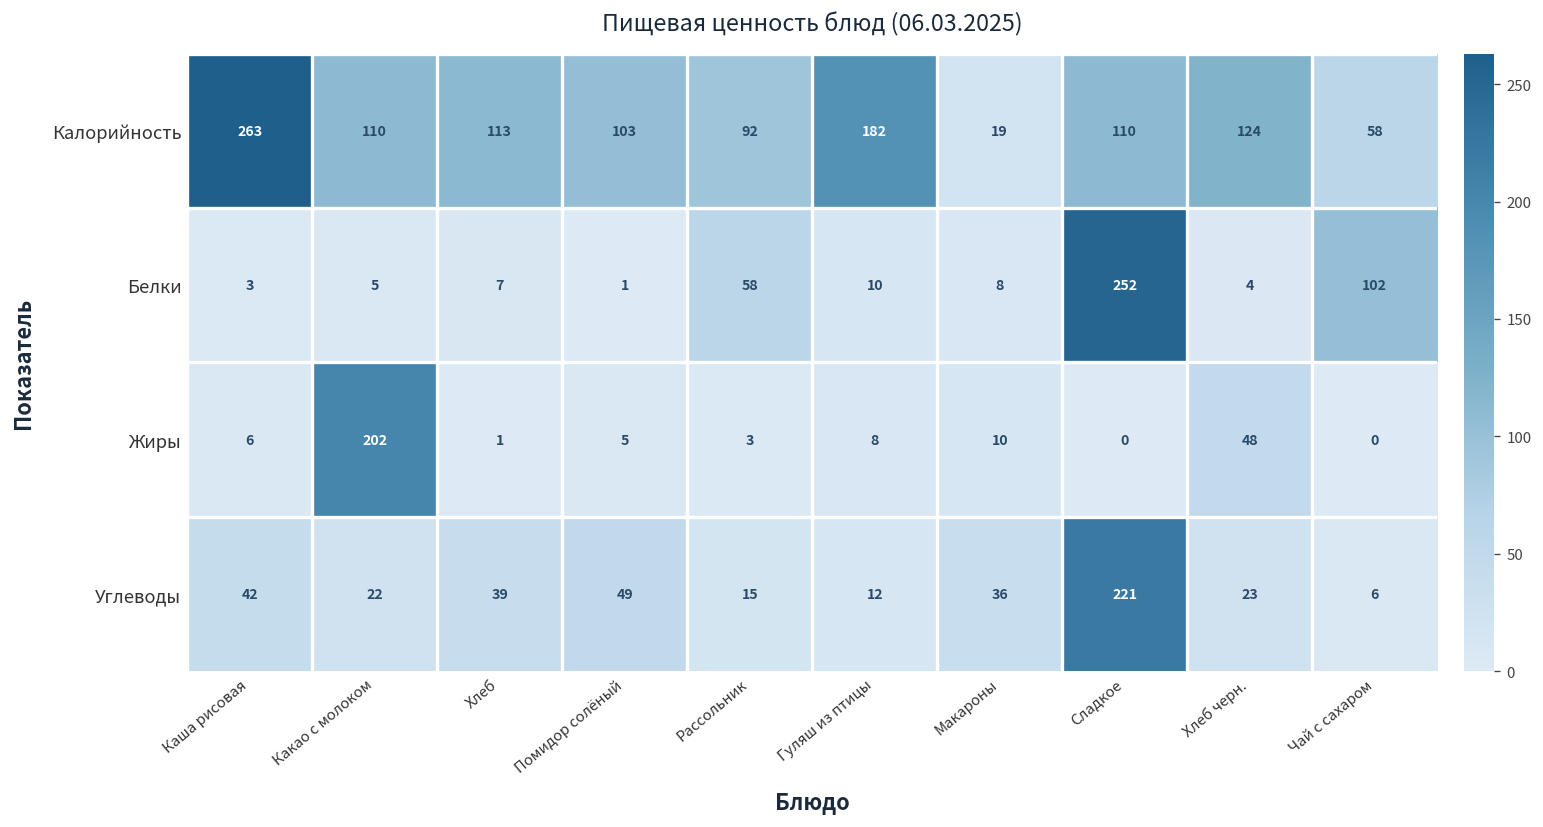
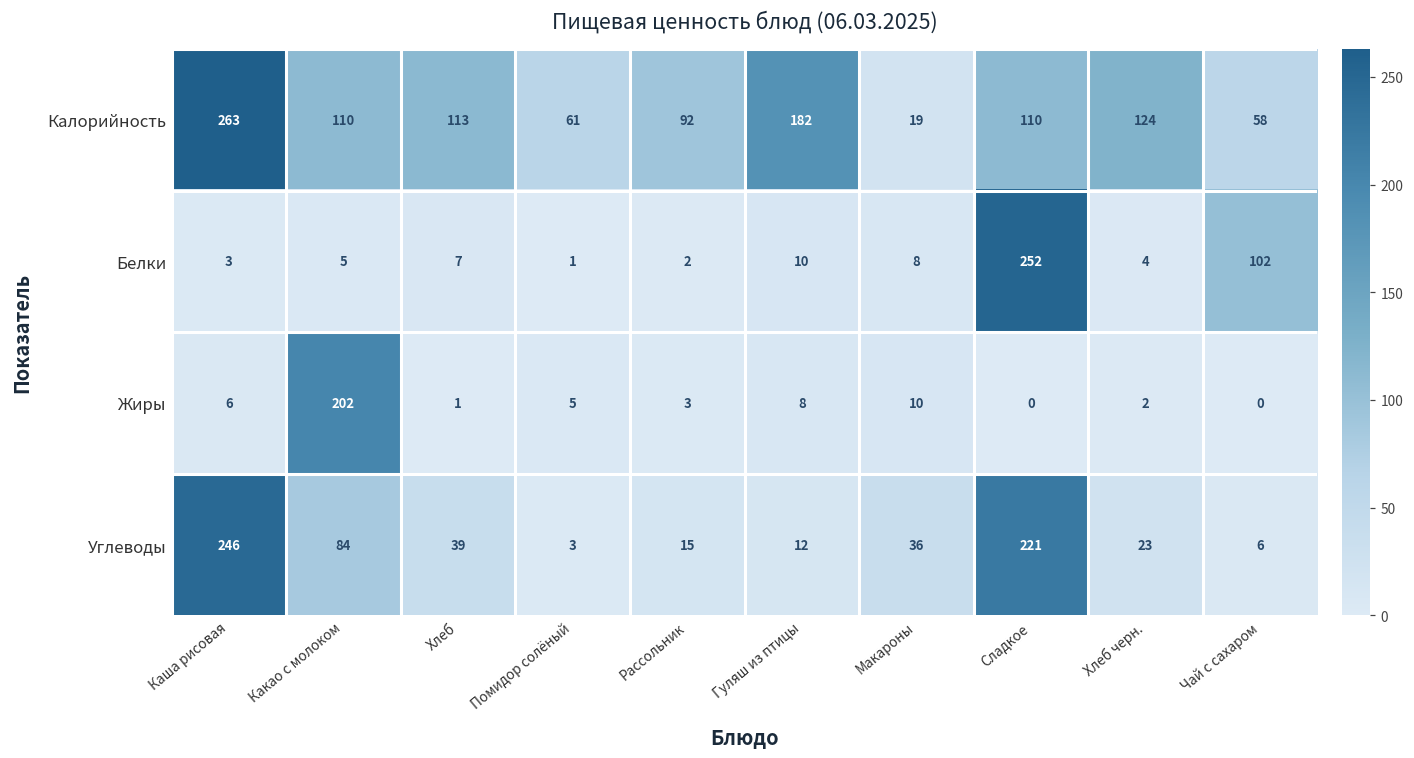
Калорийность, Помидор солёный: 103 -> 61
Белки, Рассольник: 58 -> 2
Жиры, Хлеб черн.: 48 -> 2
Углеводы, Каша рисовая: 42 -> 246
Углеводы, Какао с молоком: 22 -> 84
Углеводы, Помидор солёный: 49 -> 3
